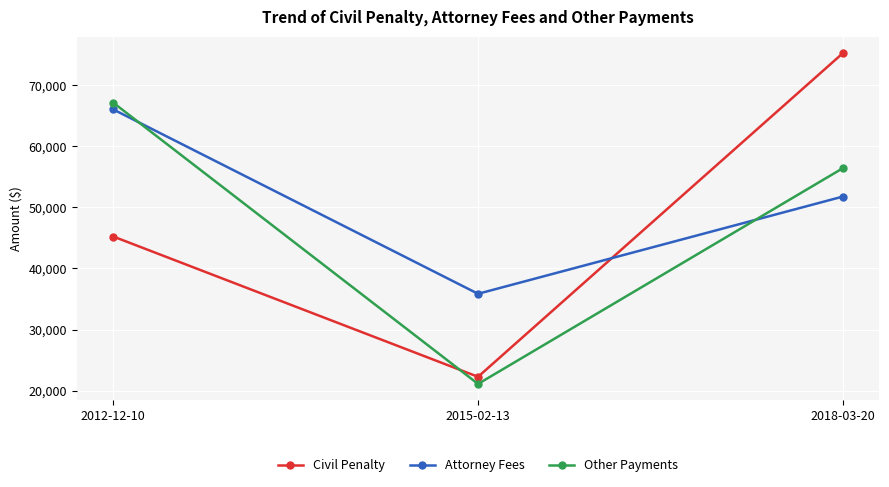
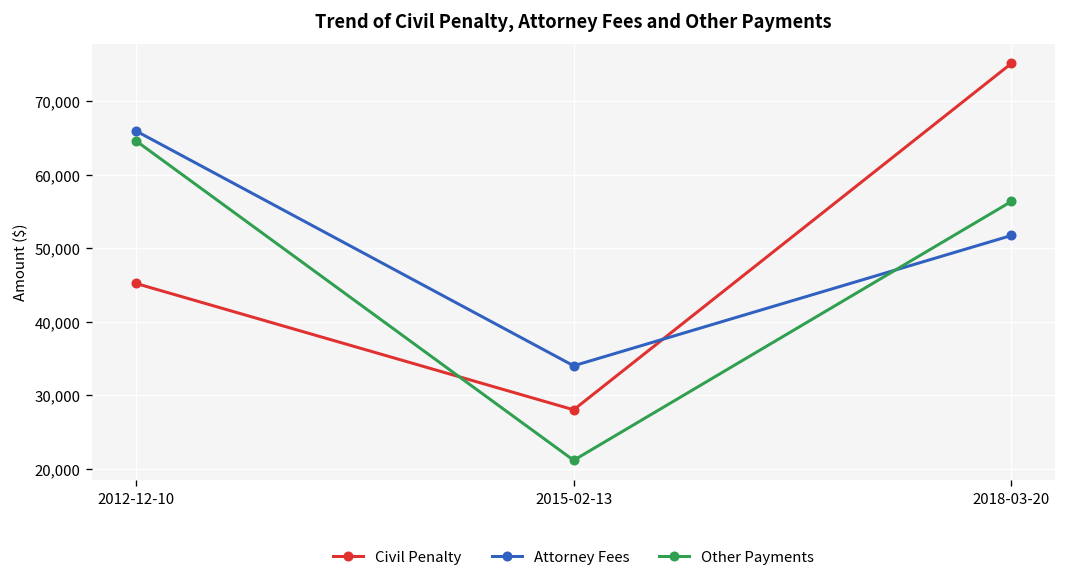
Other Payments, 2012-12-10: 67,000 -> 65,000
Civil Penalty, 2015-02-13: 22,000 -> 28,000
Attorney Fees, 2015-02-13: 36,000 -> 34,000
